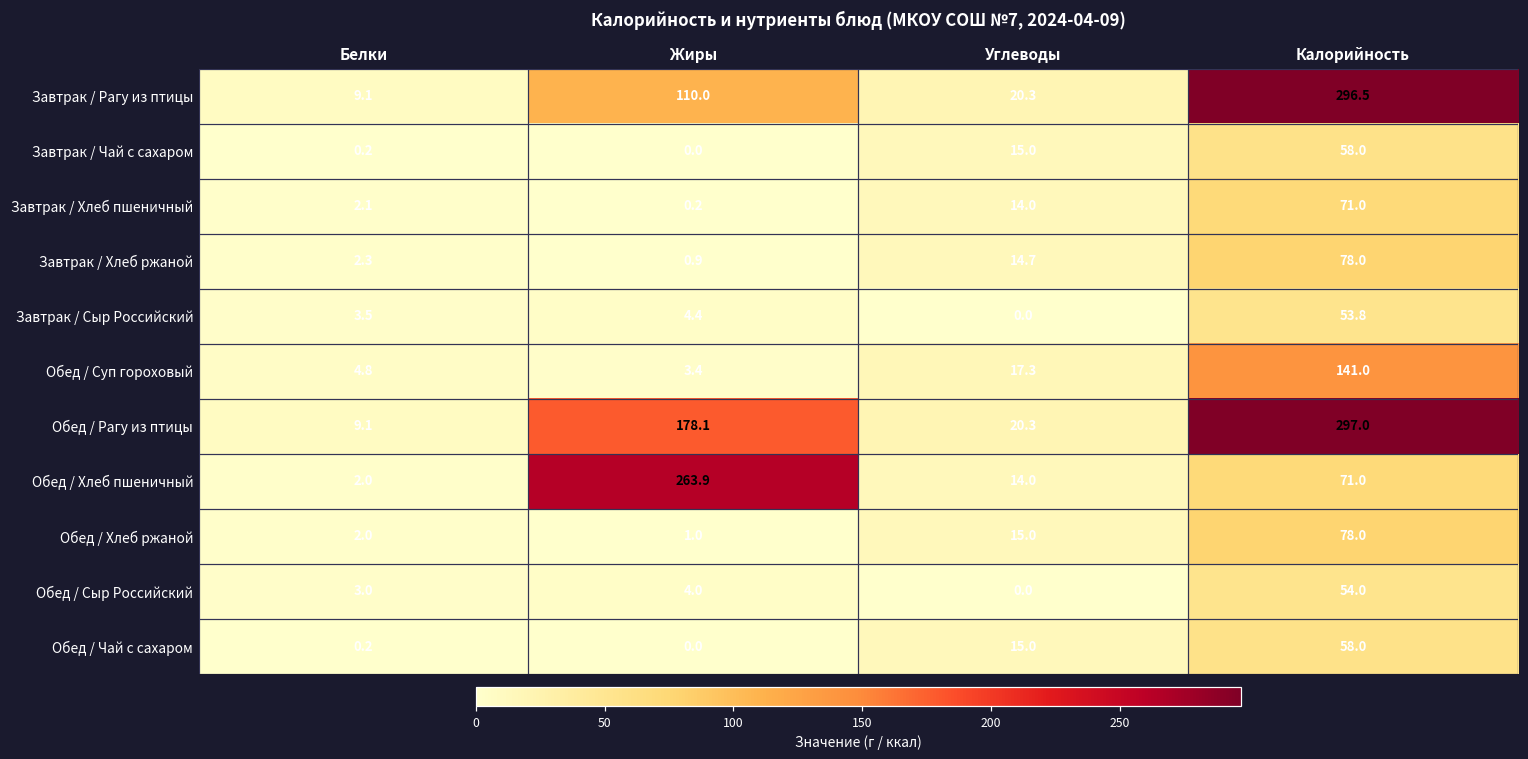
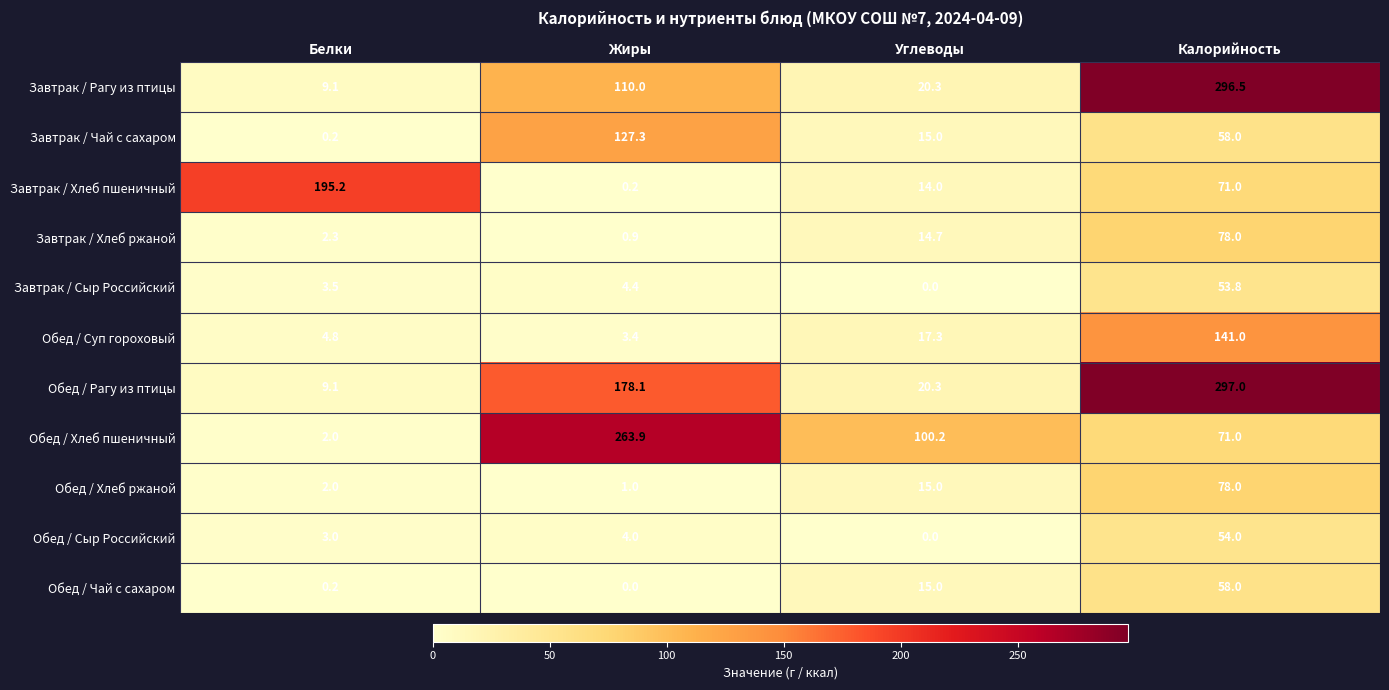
Завтрак / Чай с сахаром, Жиры: 0.0 -> 127.3
Завтрак / Хлеб пшеничный, Белки: 2.1 -> 195.2
Обед / Хлеб пшеничный, Углеводы: 14.0 -> 100.2
